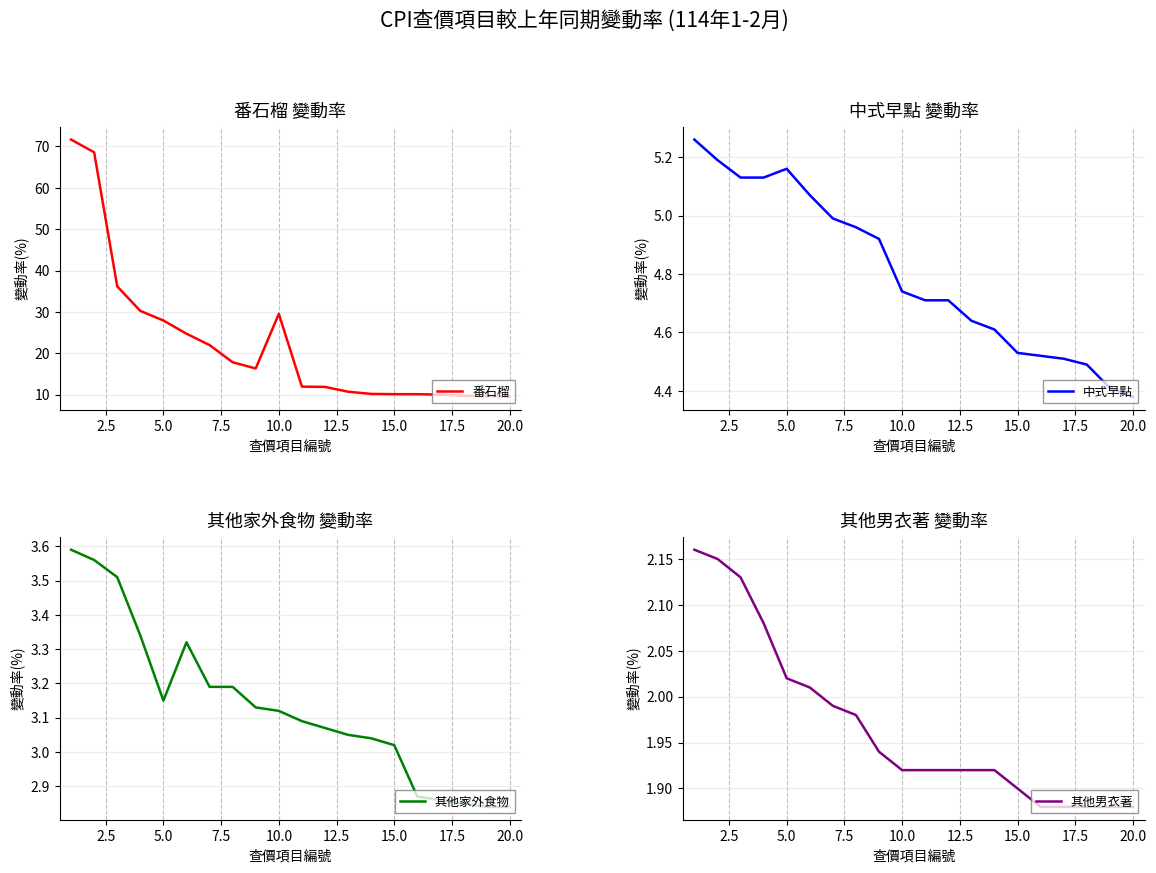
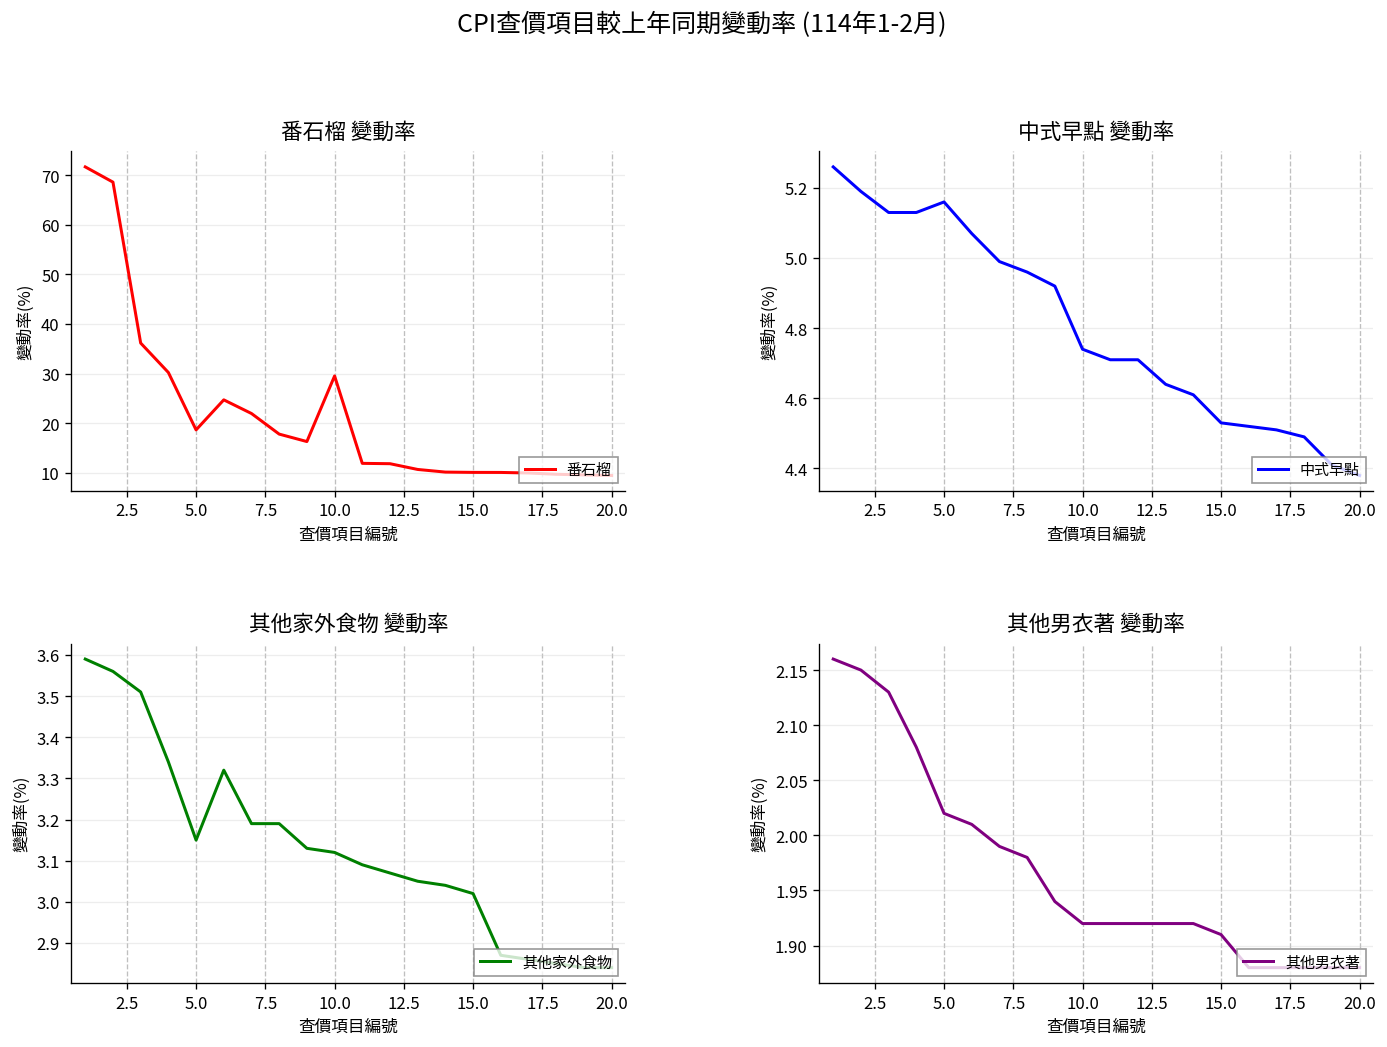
番石榴 變動率, 5.0: 28 -> 19
其他男衣著 變動率, 15.0: 1.90 -> 1.91
